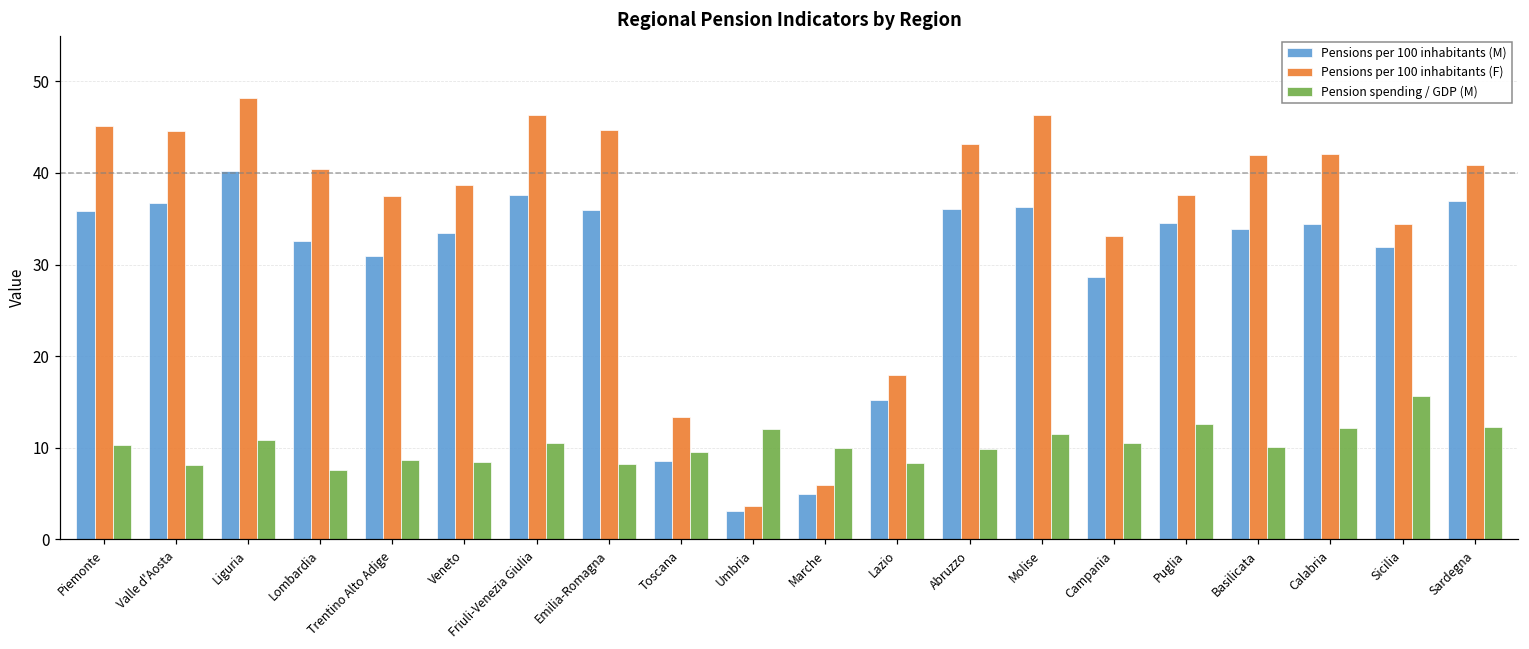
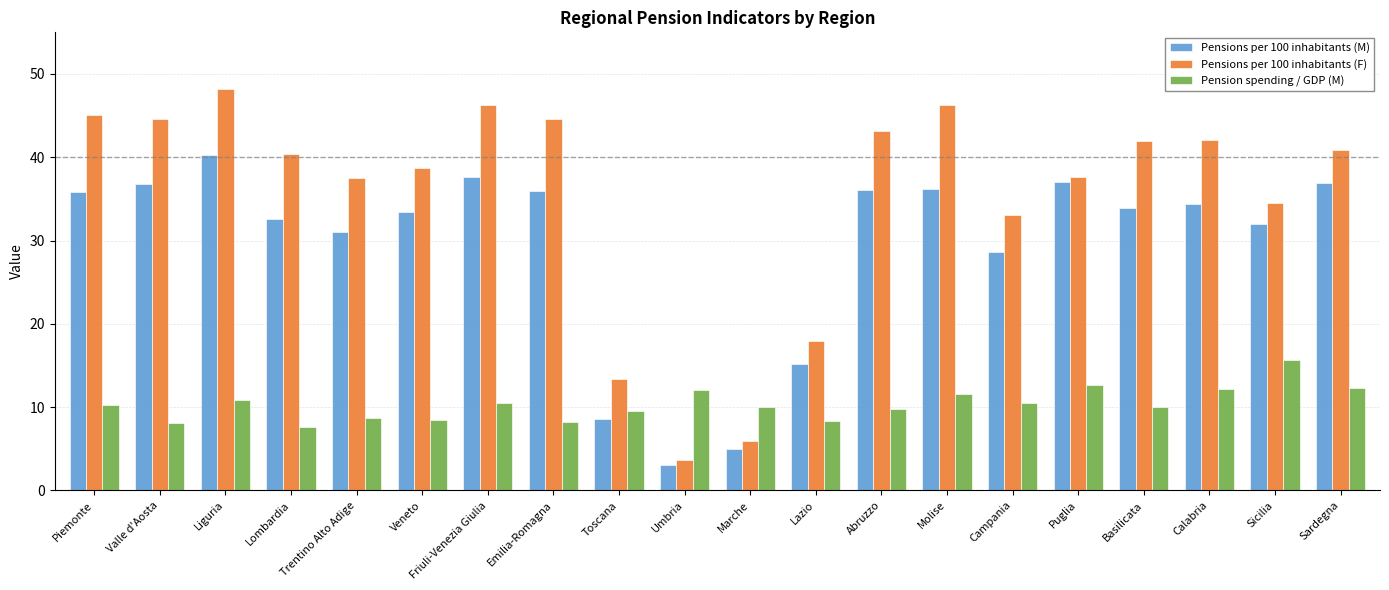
Pensions per 100 inhabitants (M), Puglia: 35 -> 37
